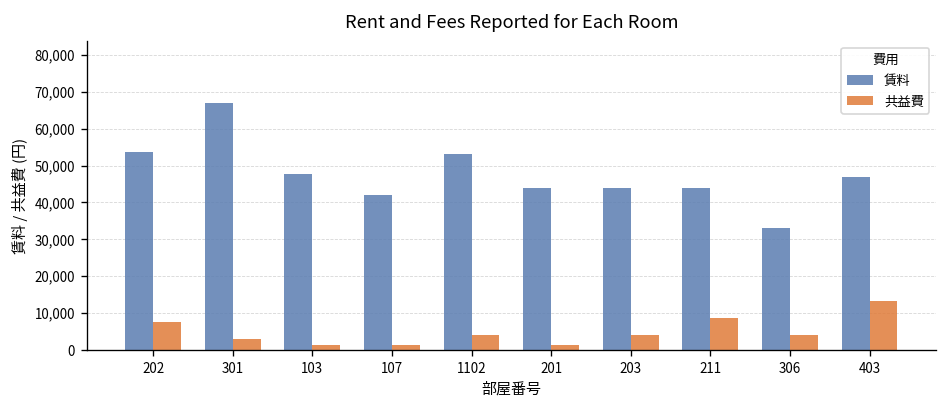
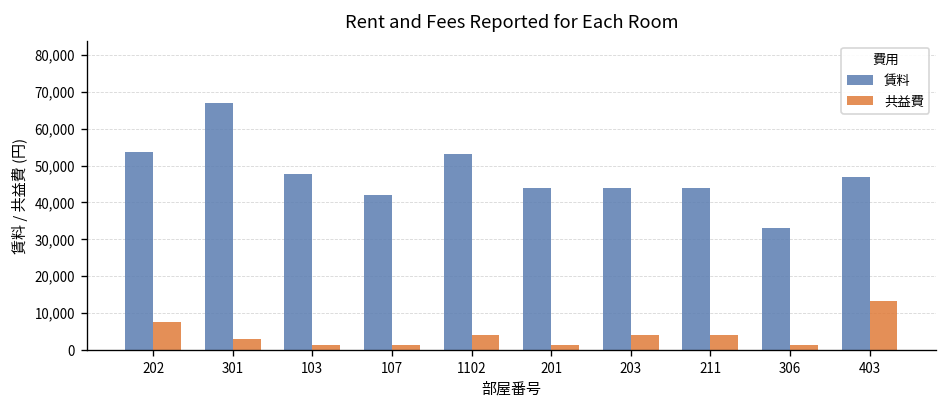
共益費, 211: 9,000 -> 4,000
共益費, 306: 4,000 -> 1,000
